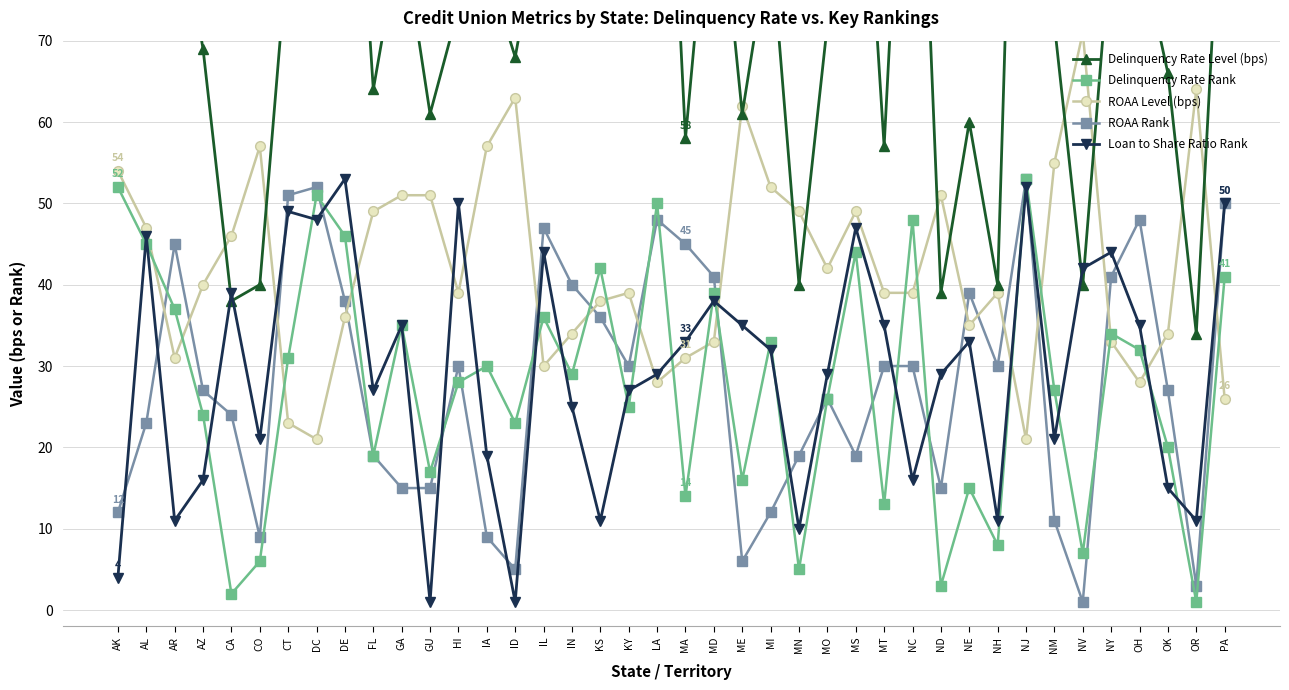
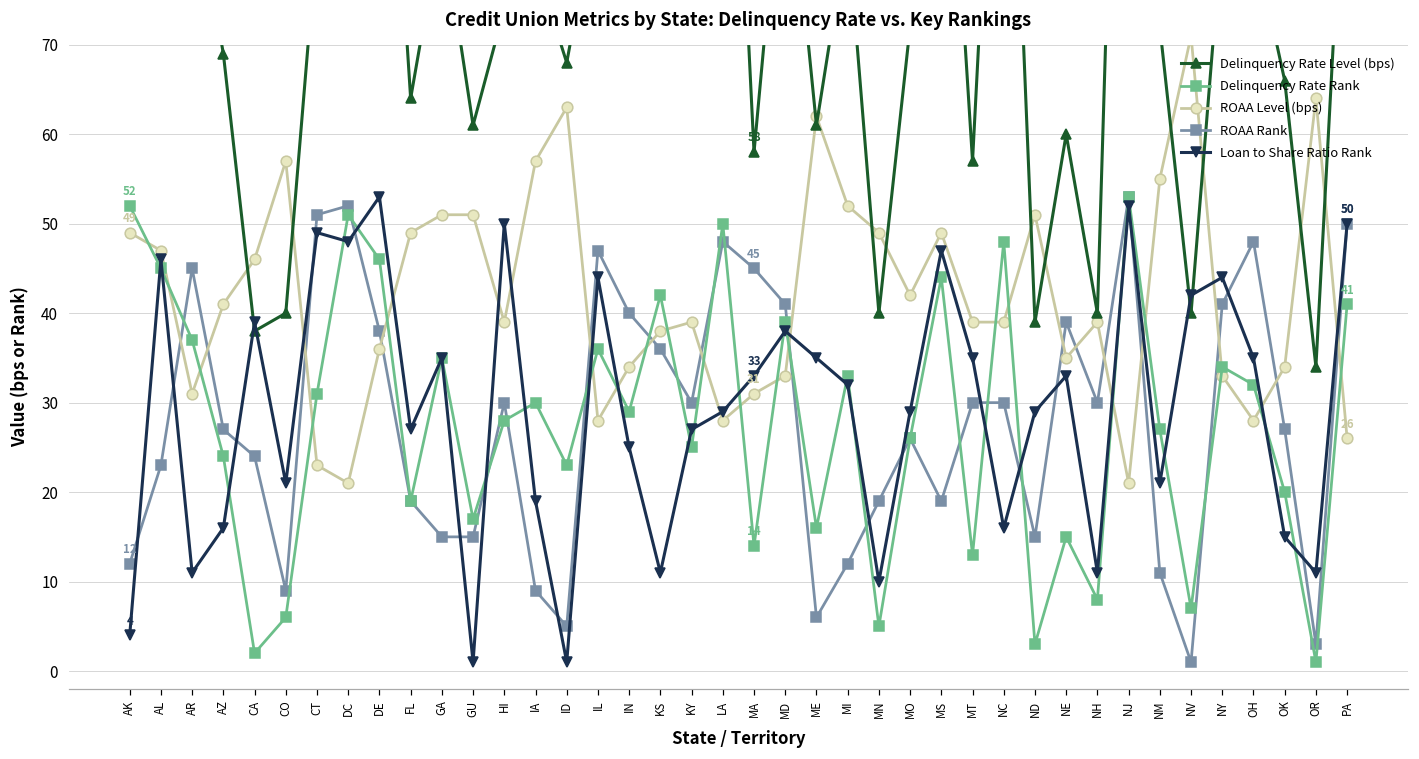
ROAA Level (bps), AK: 54 -> 49
ROAA Level (bps), AZ: 40 -> 41
ROAA Level (bps), IL: 30 -> 28
